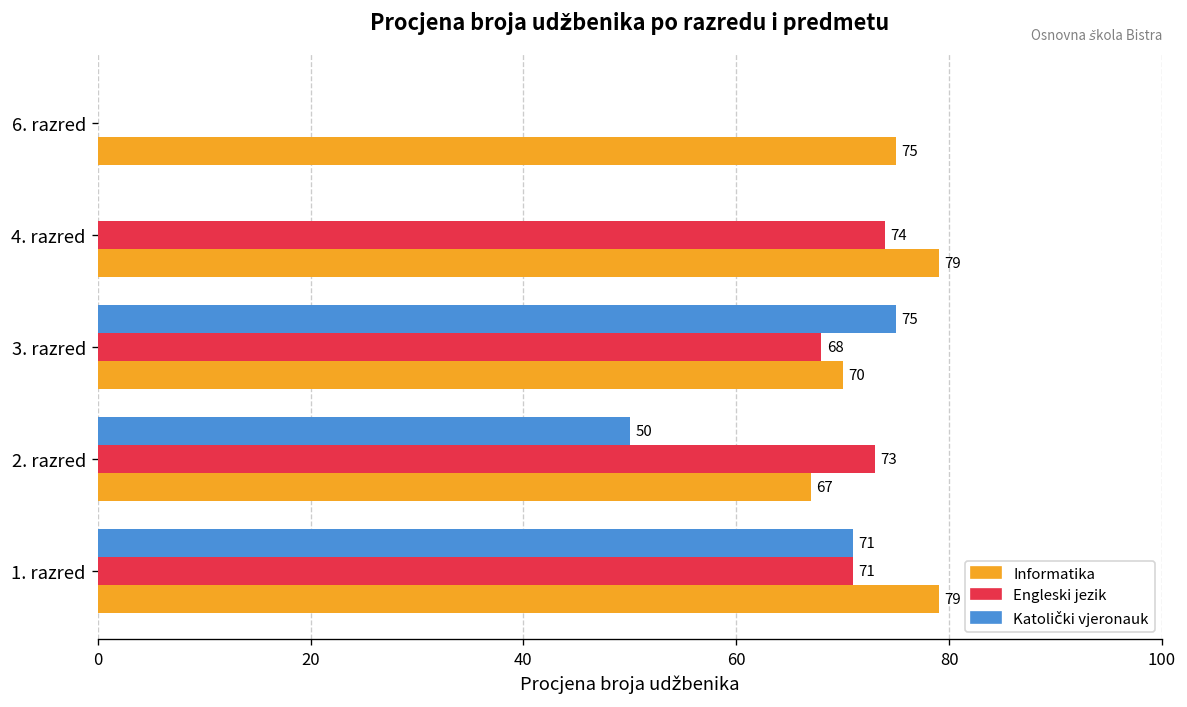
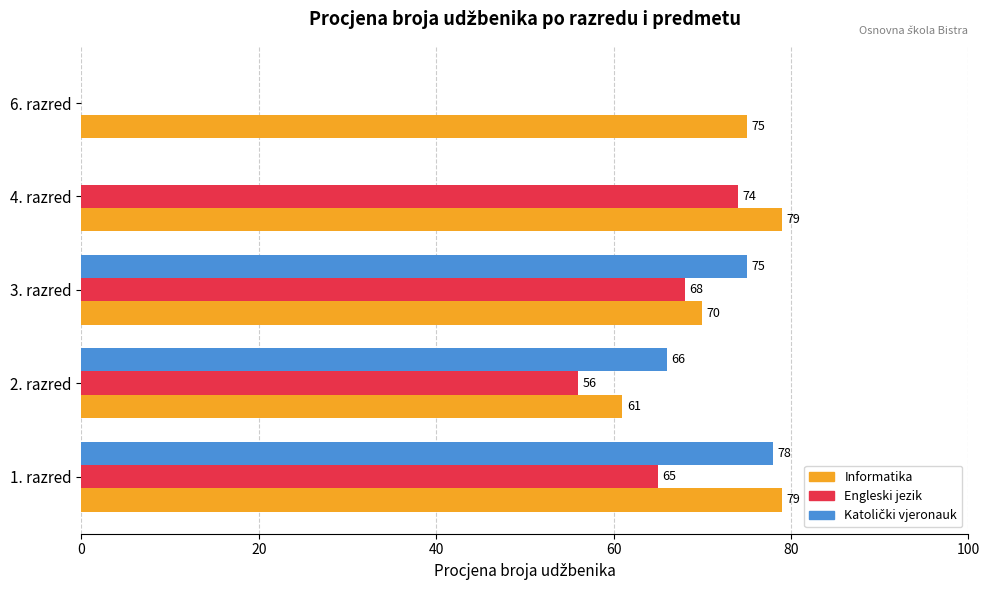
Katolički vjeronauk, 2. razred: 50 -> 66
Engleski jezik, 2. razred: 73 -> 56
Informatika, 2. razred: 67 -> 61
Katolički vjeronauk, 1. razred: 71 -> 78
Engleski jezik, 1. razred: 71 -> 65
